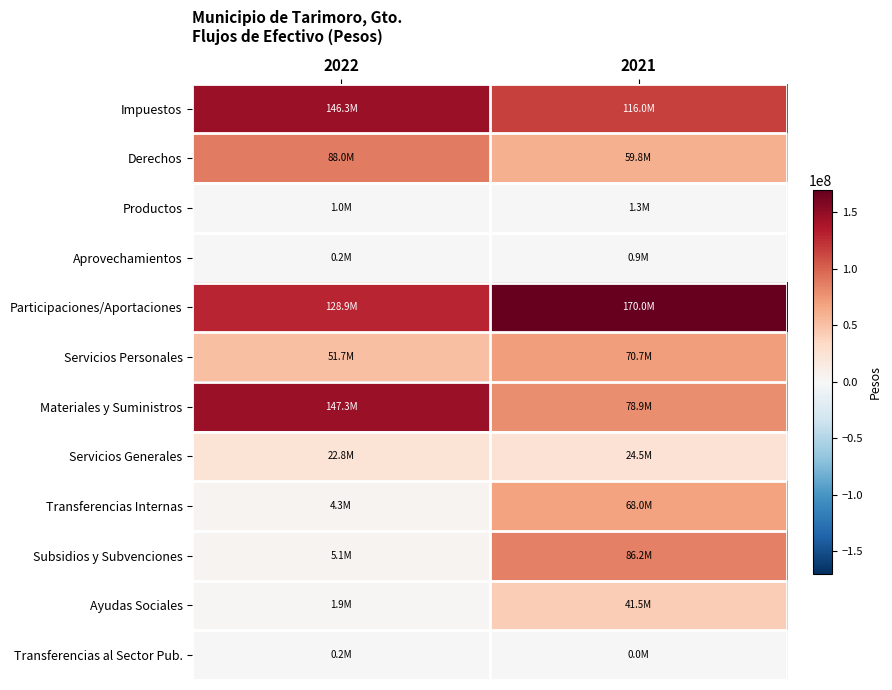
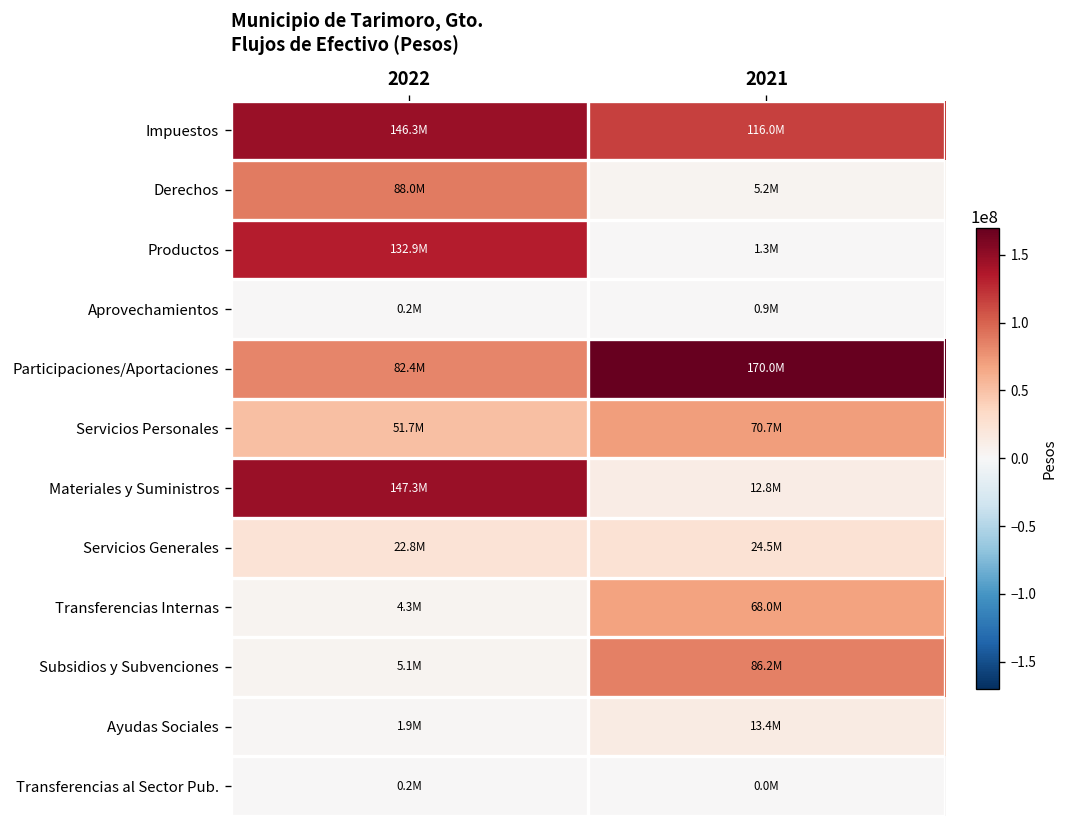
Derechos, 2021: 59.8M -> 5.2M
Productos, 2022: 1.0M -> 132.9M
Participaciones/Aportaciones, 2022: 128.9M -> 82.4M
Materiales y Suministros, 2021: 78.9M -> 12.8M
Ayudas Sociales, 2021: 41.5M -> 13.4M
